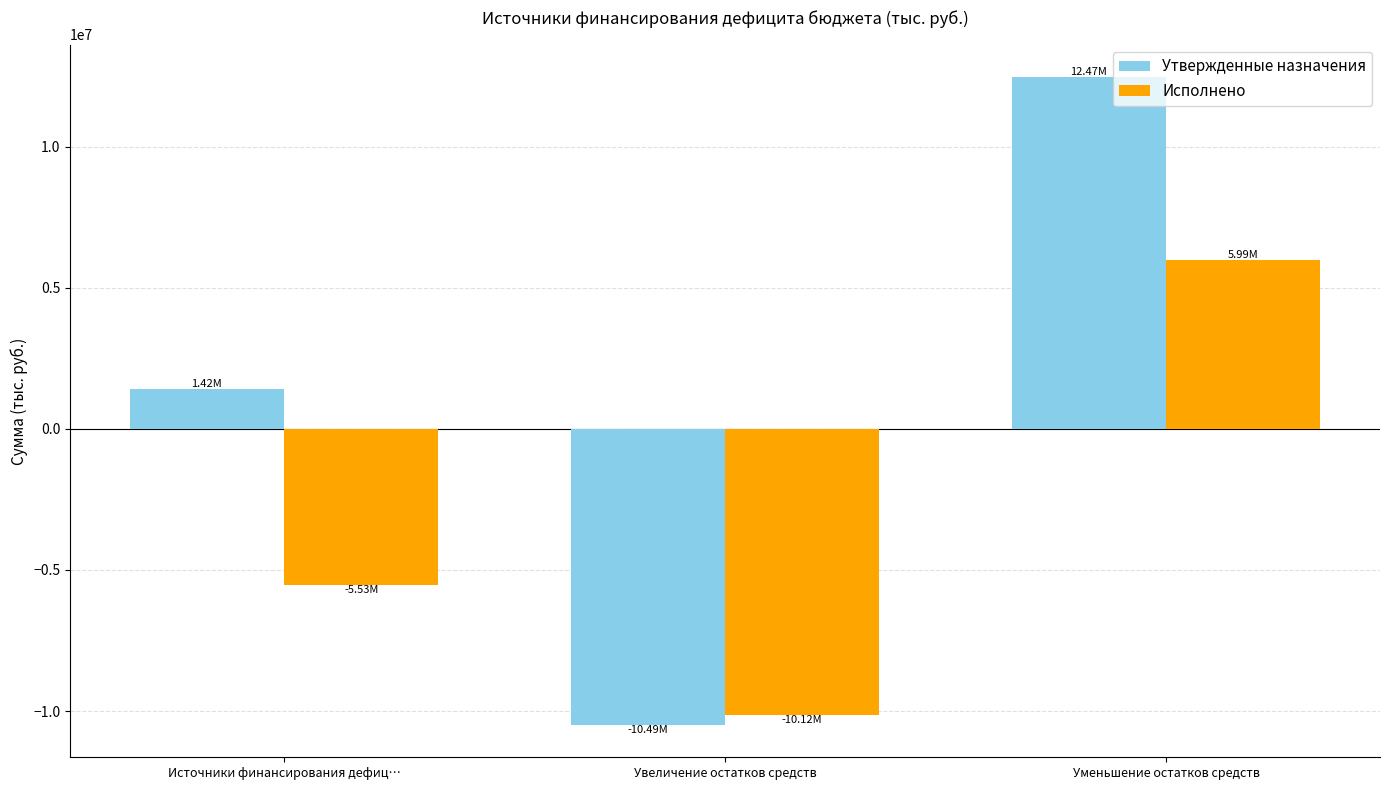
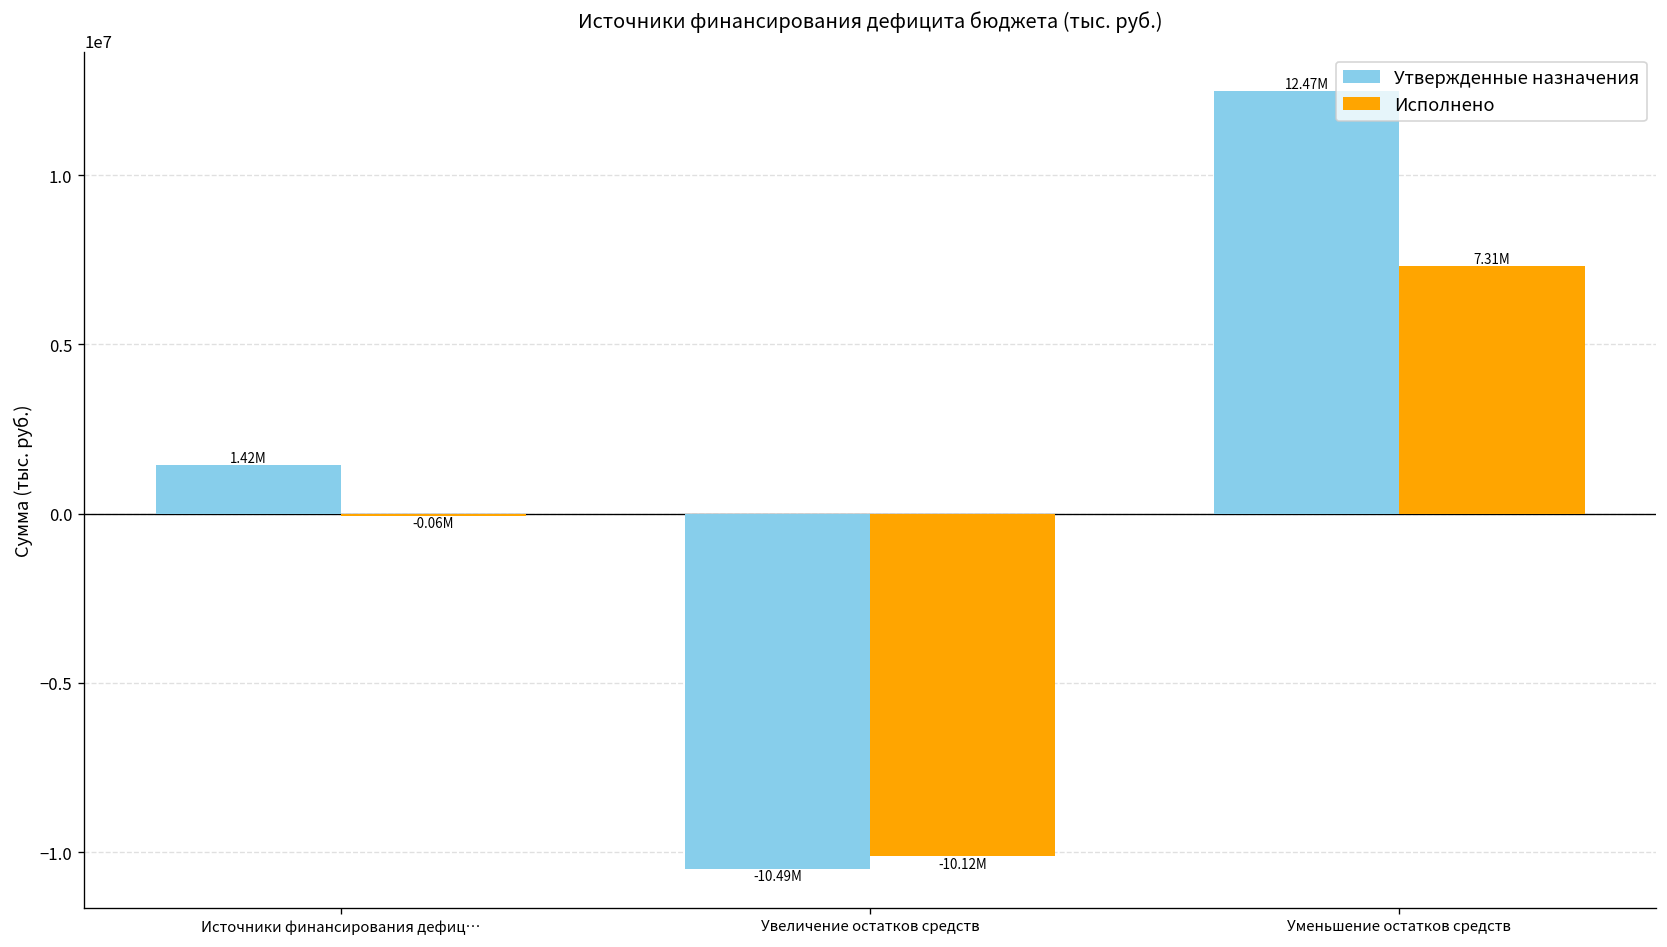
Исполнено, Источники финансирования дефиц…: -5.53M -> -0.06M
Исполнено, Уменьшение остатков средств: 5.99M -> 7.31M
